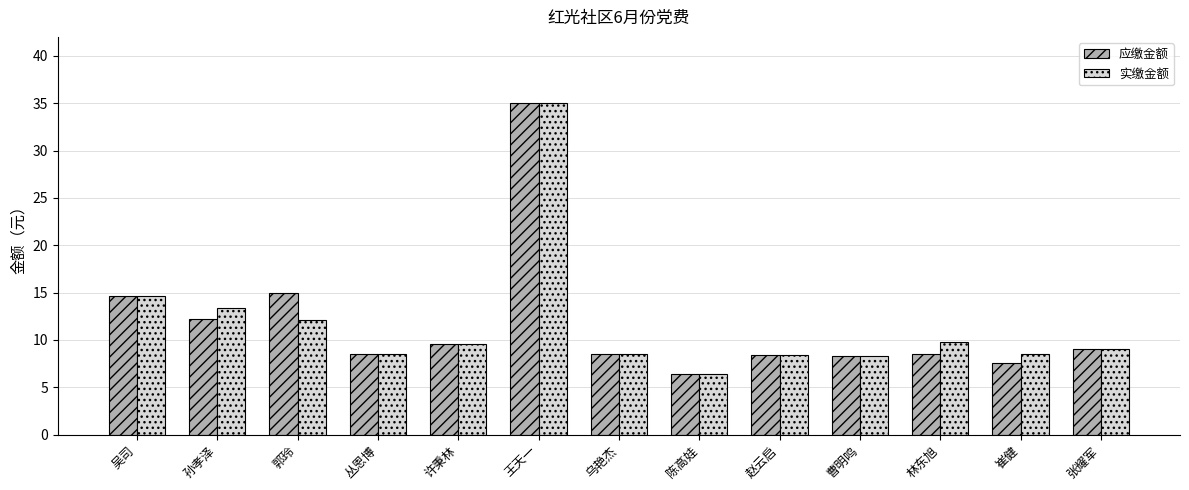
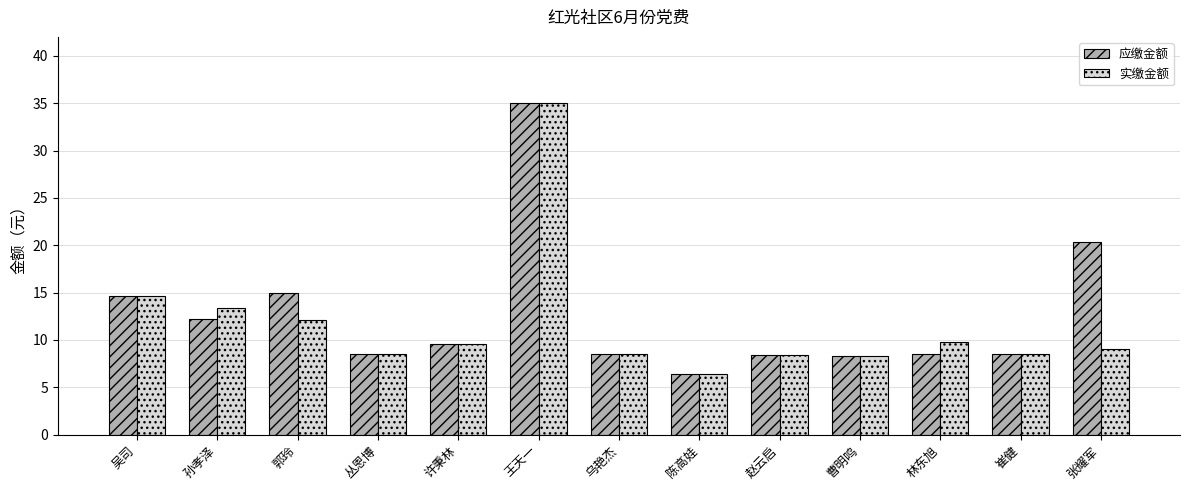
应缴金额, 崔健: 8 -> 9
应缴金额, 张耀军: 9 -> 20
